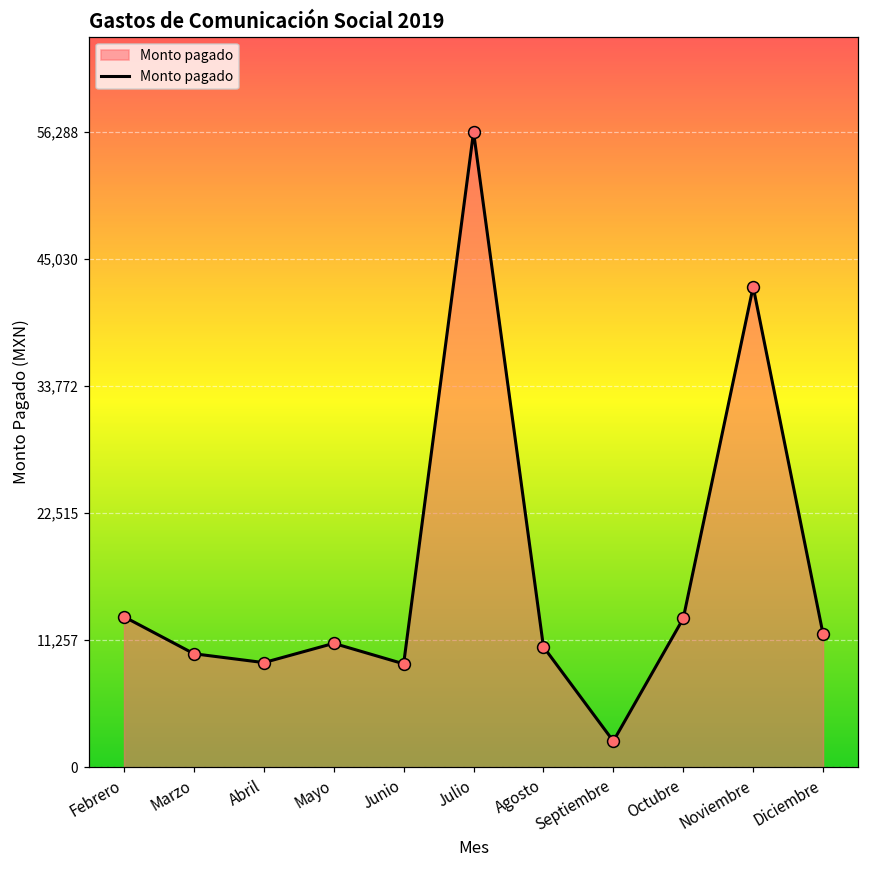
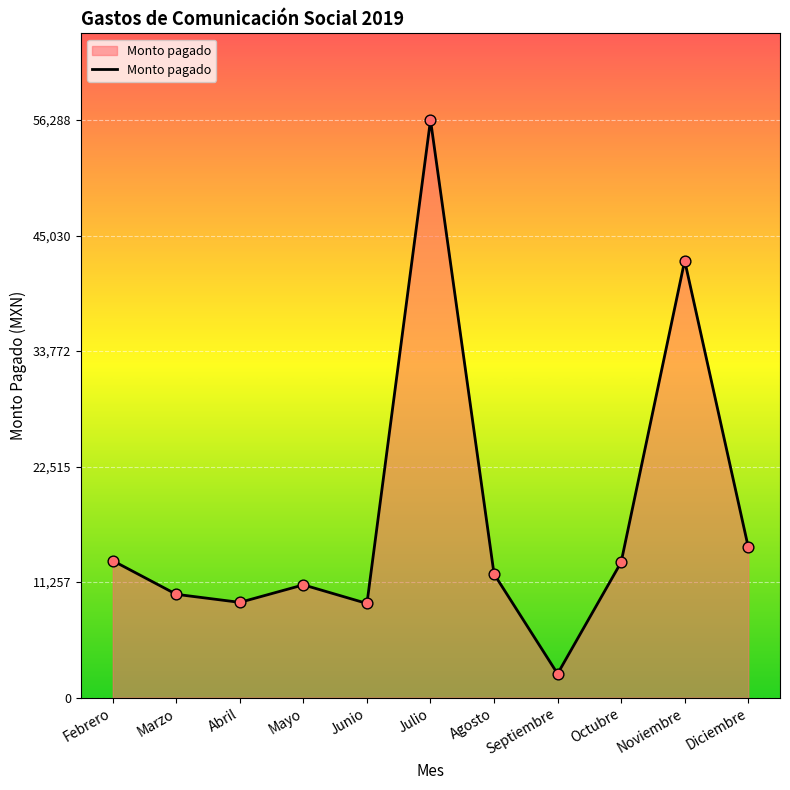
Agosto: 10,700 -> 12,000
Diciembre: 11,800 -> 14,700
